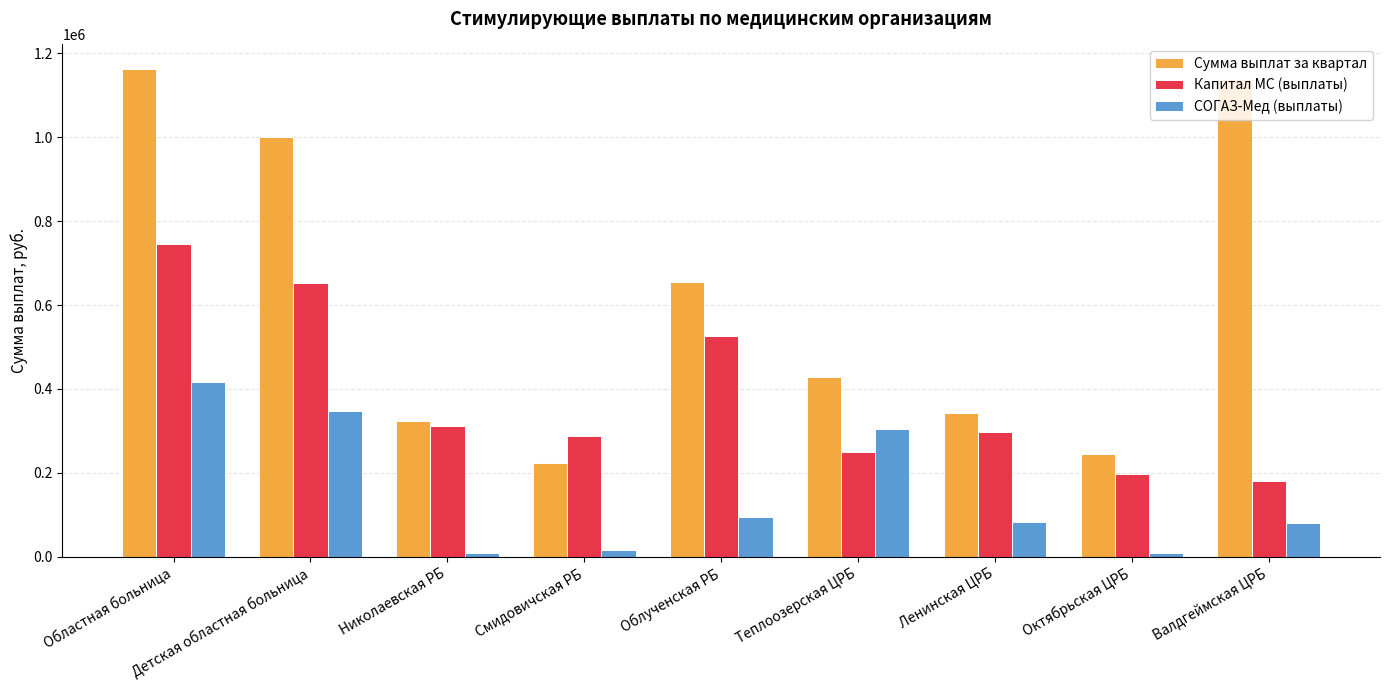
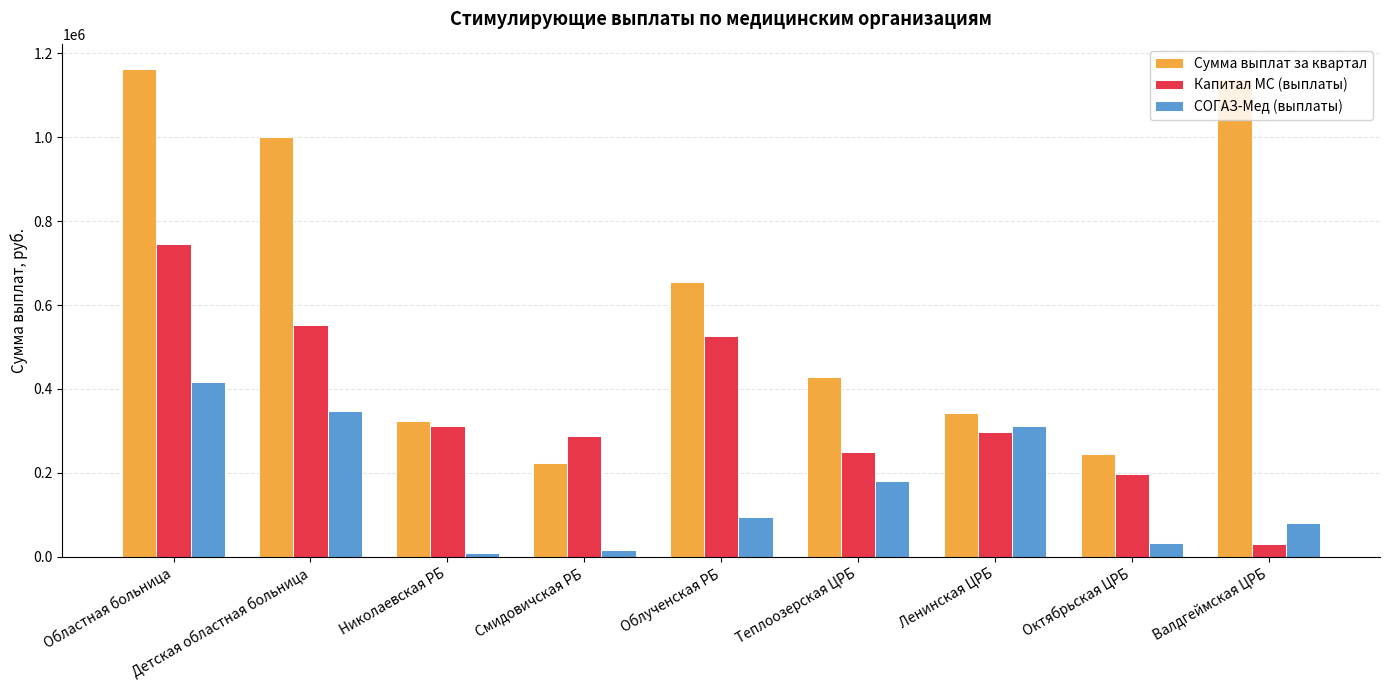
Капитал МС (выплаты), Детская областная больница: 650000 -> 550000
СОГАЗ-Мед (выплаты), Теплоозерская ЦРБ: 300000 -> 180000
СОГАЗ-Мед (выплаты), Ленинская ЦРБ: 80000 -> 310000
СОГАЗ-Мед (выплаты), Октябрьская ЦРБ: 10000 -> 30000
Капитал МС (выплаты), Валдгеймская ЦРБ: 180000 -> 30000
